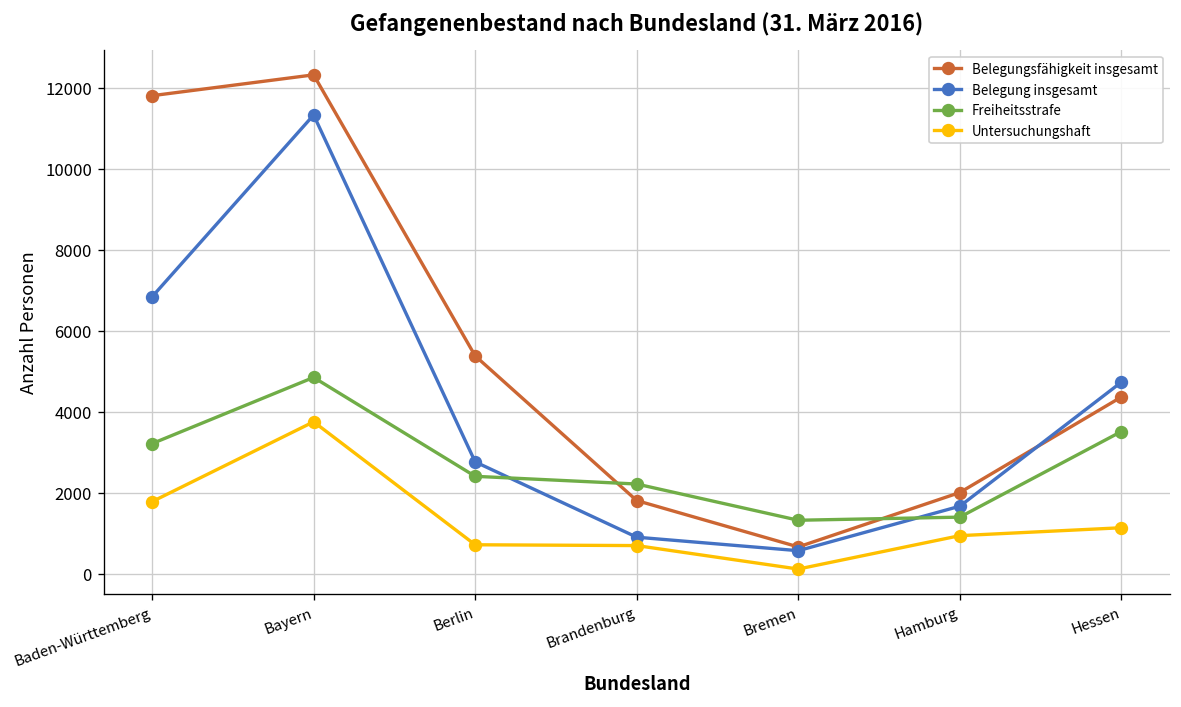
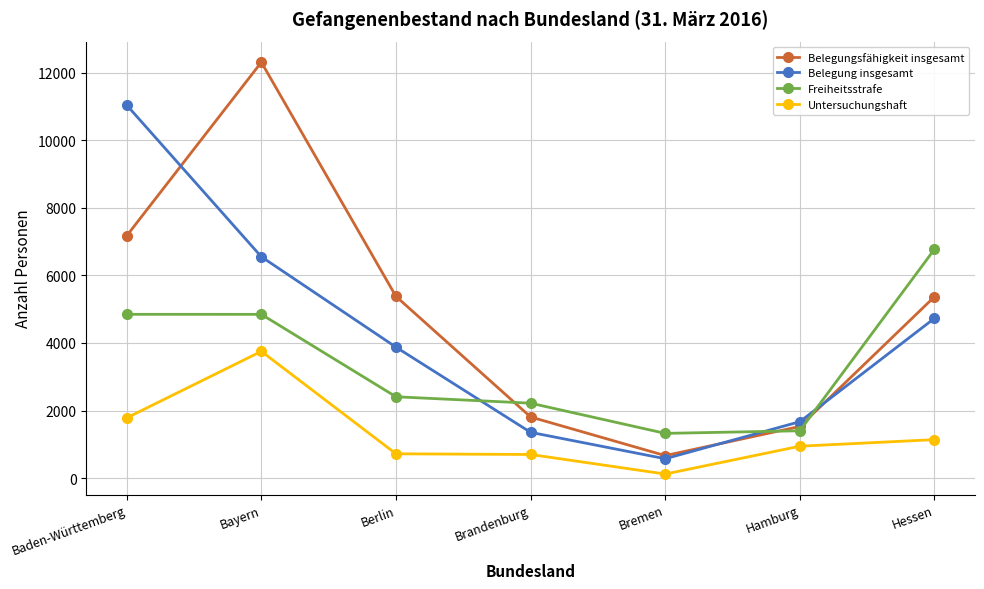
Belegungsfähigkeit insgesamt, Baden-Württemberg: 11800 -> 7200
Belegung insgesamt, Baden-Württemberg: 6800 -> 11000
Freiheitsstrafe, Baden-Württemberg: 3200 -> 4800
Belegung insgesamt, Bayern: 11300 -> 6600
Belegung insgesamt, Berlin: 2800 -> 3900
Belegung insgesamt, Brandenburg: 900 -> 1400
Belegungsfähigkeit insgesamt, Hamburg: 2000 -> 1500
Belegungsfähigkeit insgesamt, Hessen: 4400 -> 5400
Freiheitsstrafe, Hessen: 3500 -> 6800
